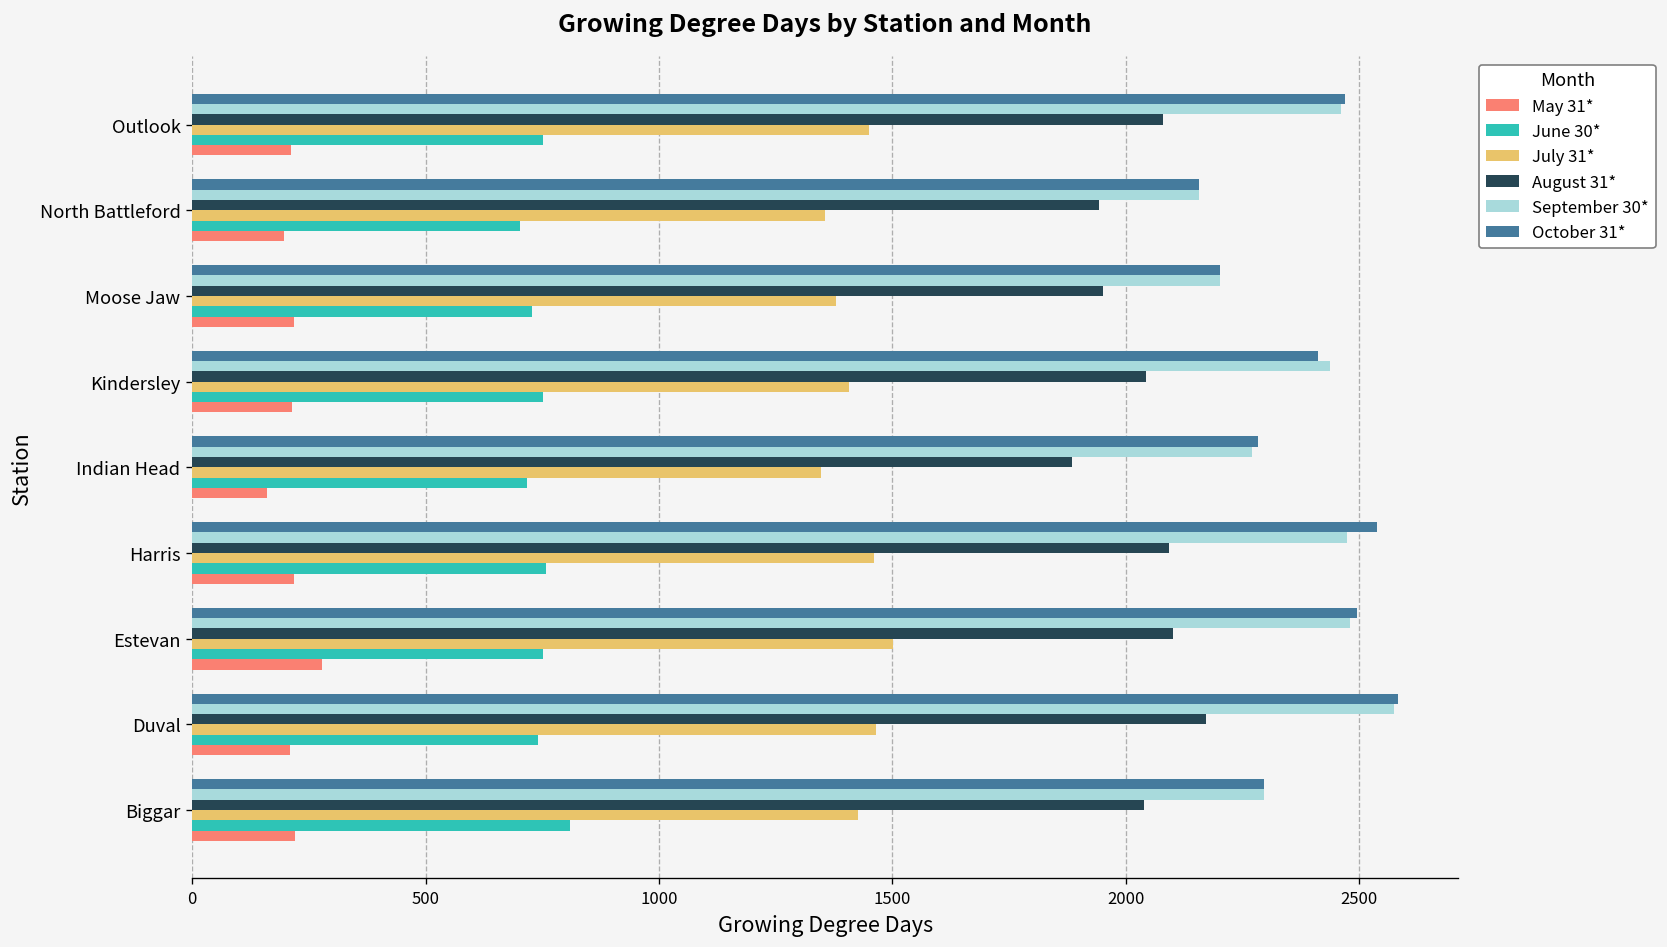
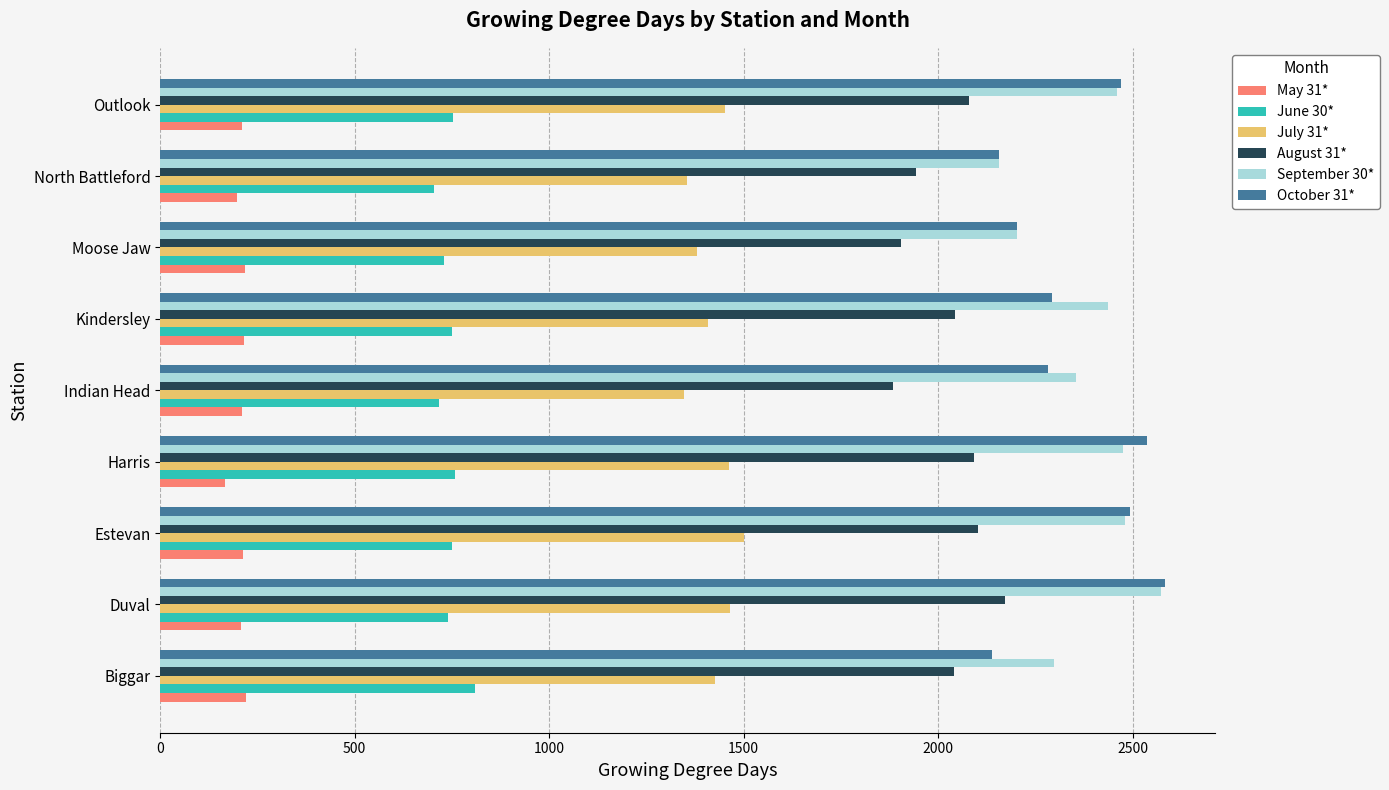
August 31*, Moose Jaw: 1950 -> 1900
October 31*, Kindersley: 2410 -> 2290
September 30*, Indian Head: 2270 -> 2350
May 31*, Indian Head: 160 -> 210
May 31*, Harris: 220 -> 170
May 31*, Estevan: 280 -> 210
October 31*, Biggar: 2300 -> 2140
